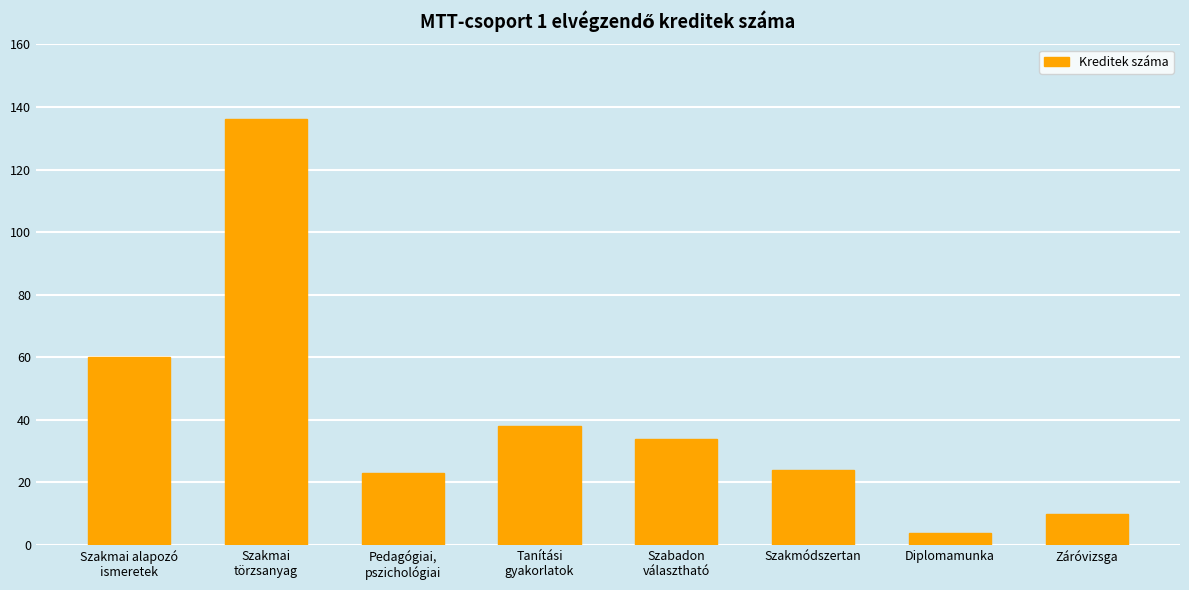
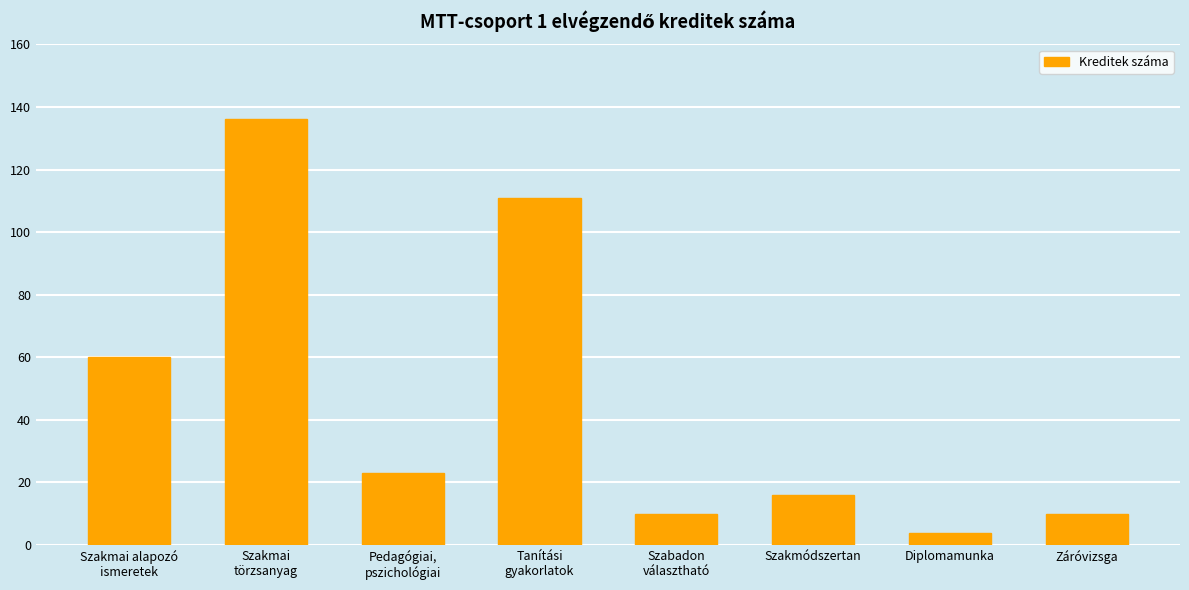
Tanítási gyakorlatok: 38 -> 111
Szabadon választható: 34 -> 10
Szakmódszertan: 24 -> 16
